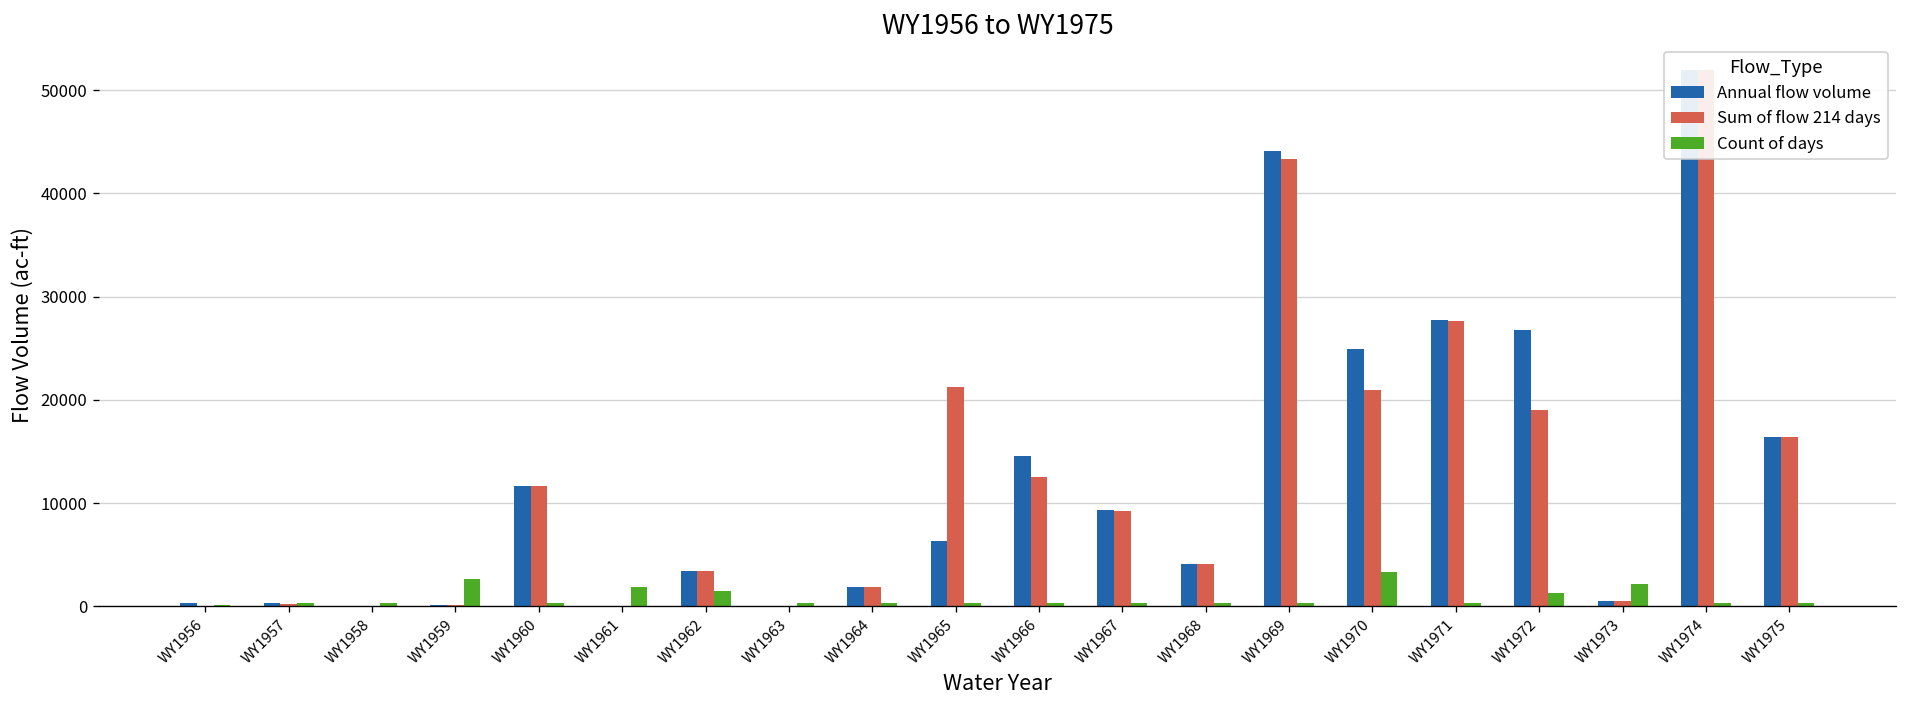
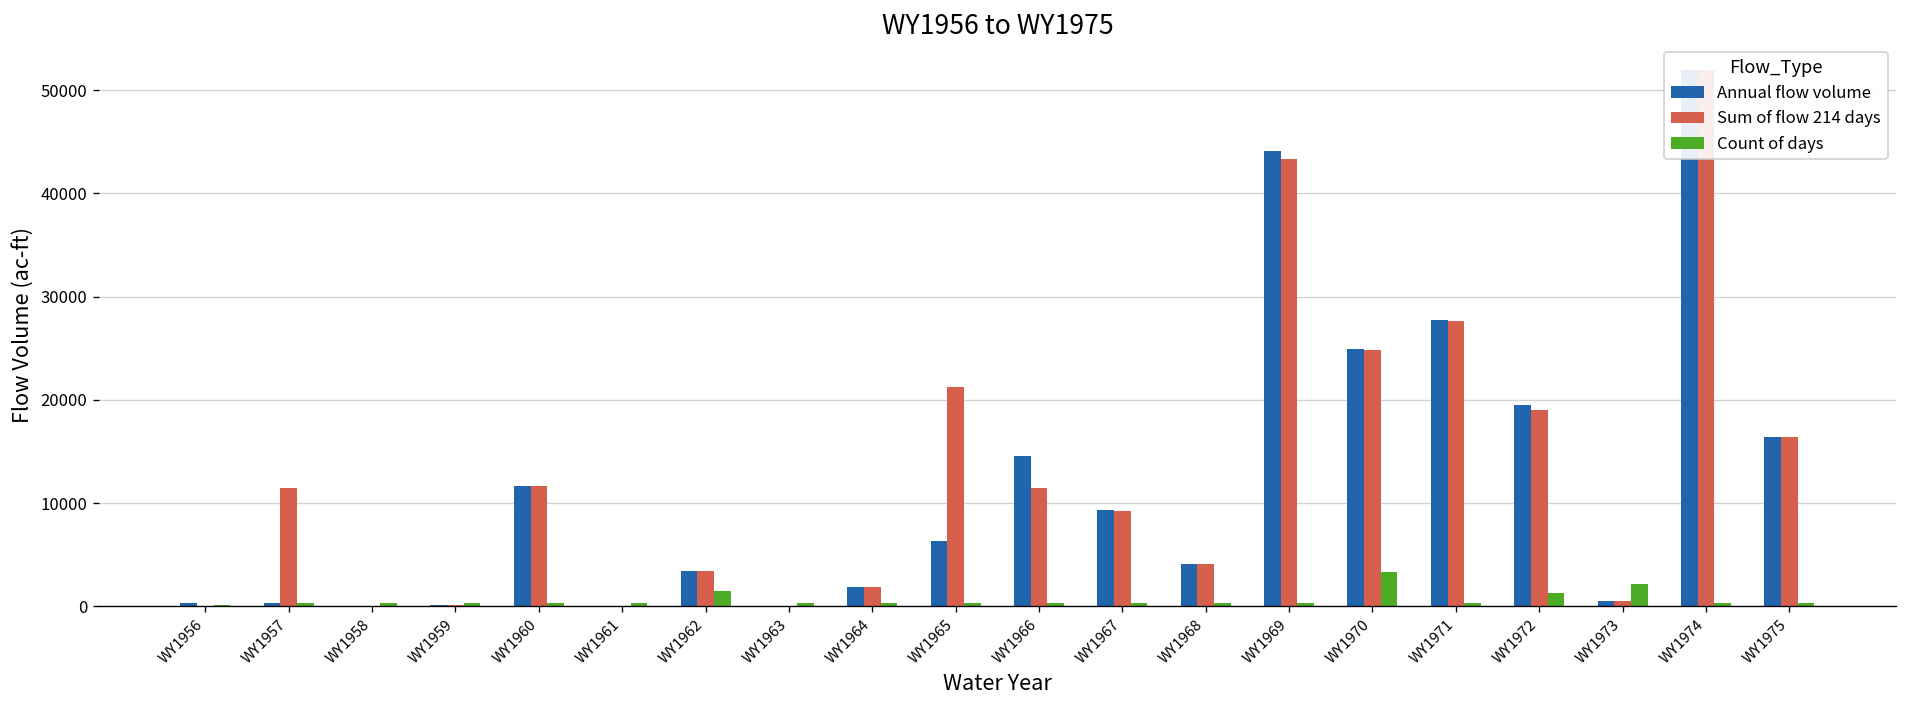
Sum of flow 214 days, WY1957: 0 -> 11000
Count of days, WY1959: 3000 -> 0
Count of days, WY1961: 2000 -> 0
Sum of flow 214 days, WY1966: 12000 -> 11000
Sum of flow 214 days, WY1970: 21000 -> 25000
Annual flow volume, WY1972: 27000 -> 19000
